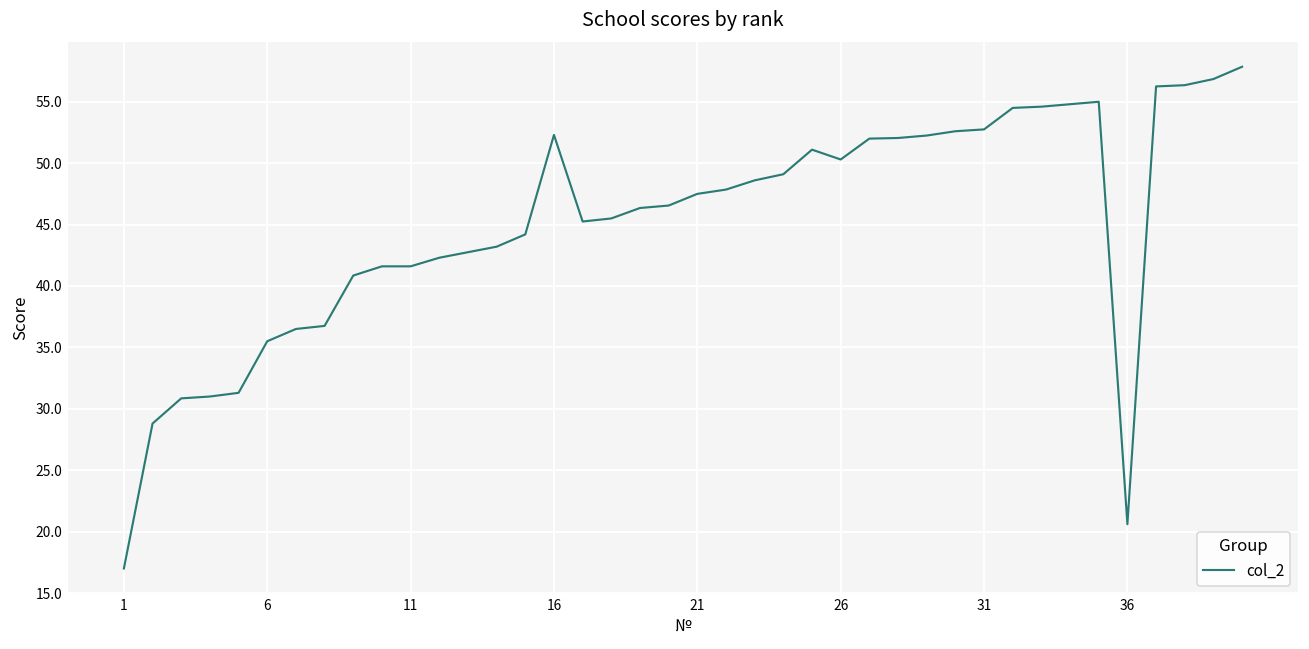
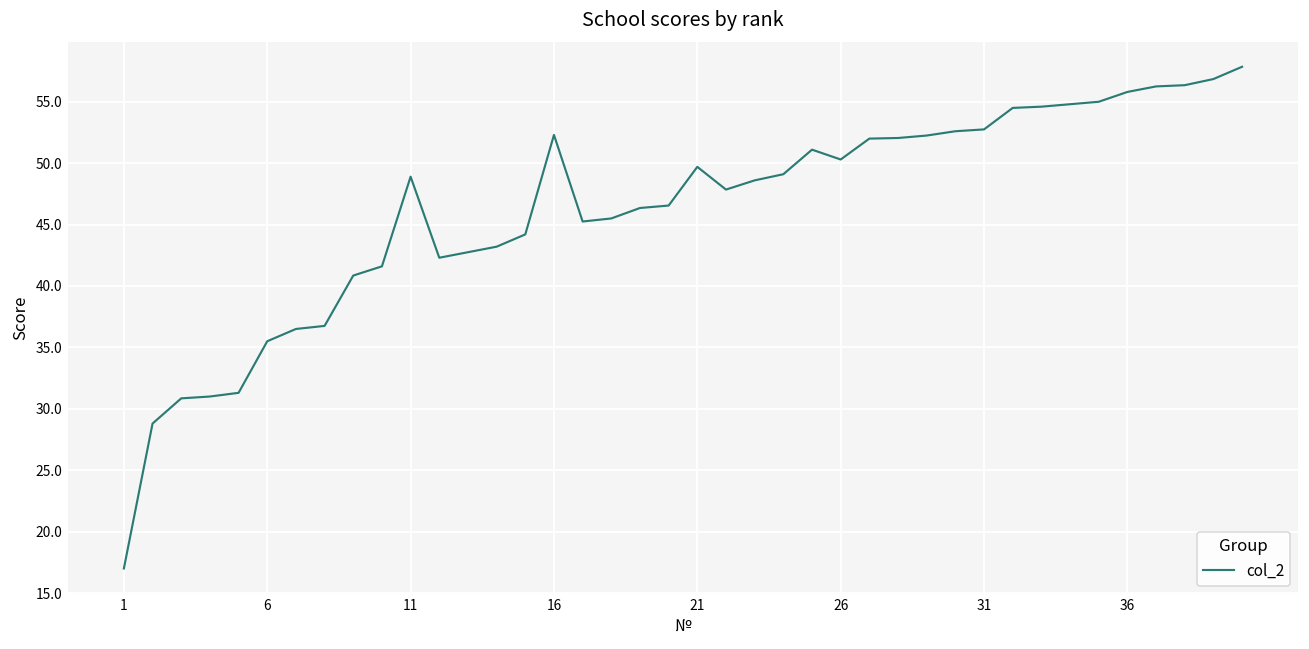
11: 41.6 -> 48.9
21: 47.5 -> 49.7
36: 20.6 -> 55.8
